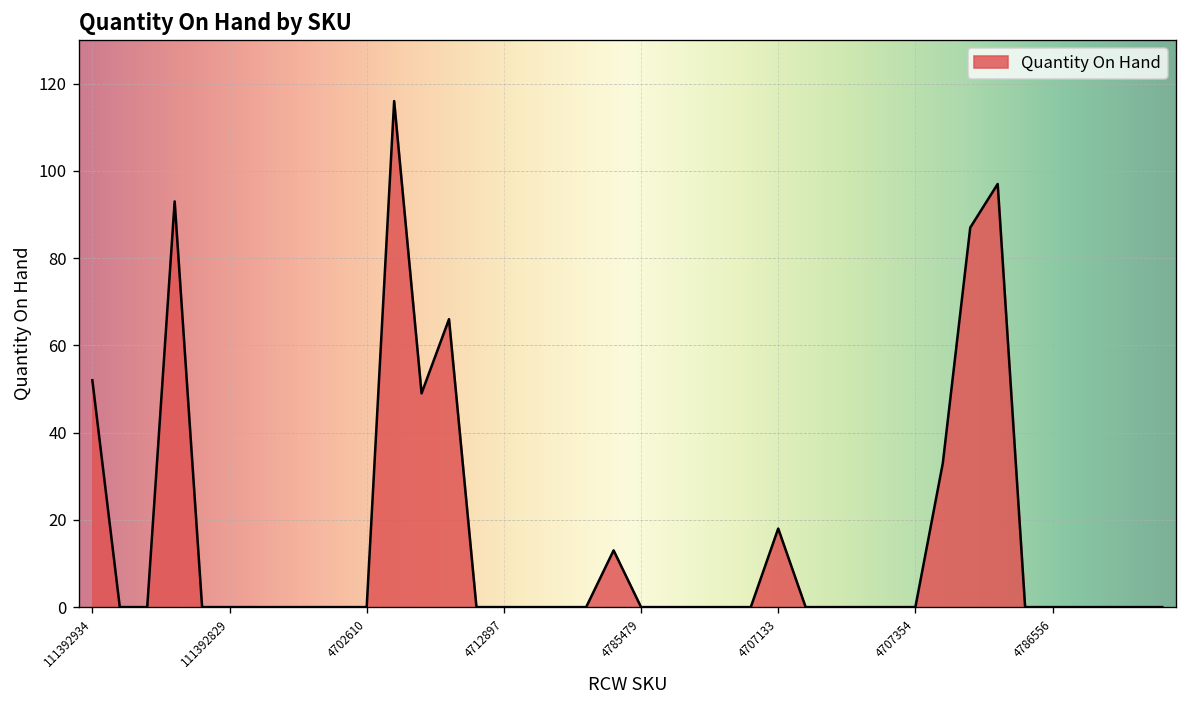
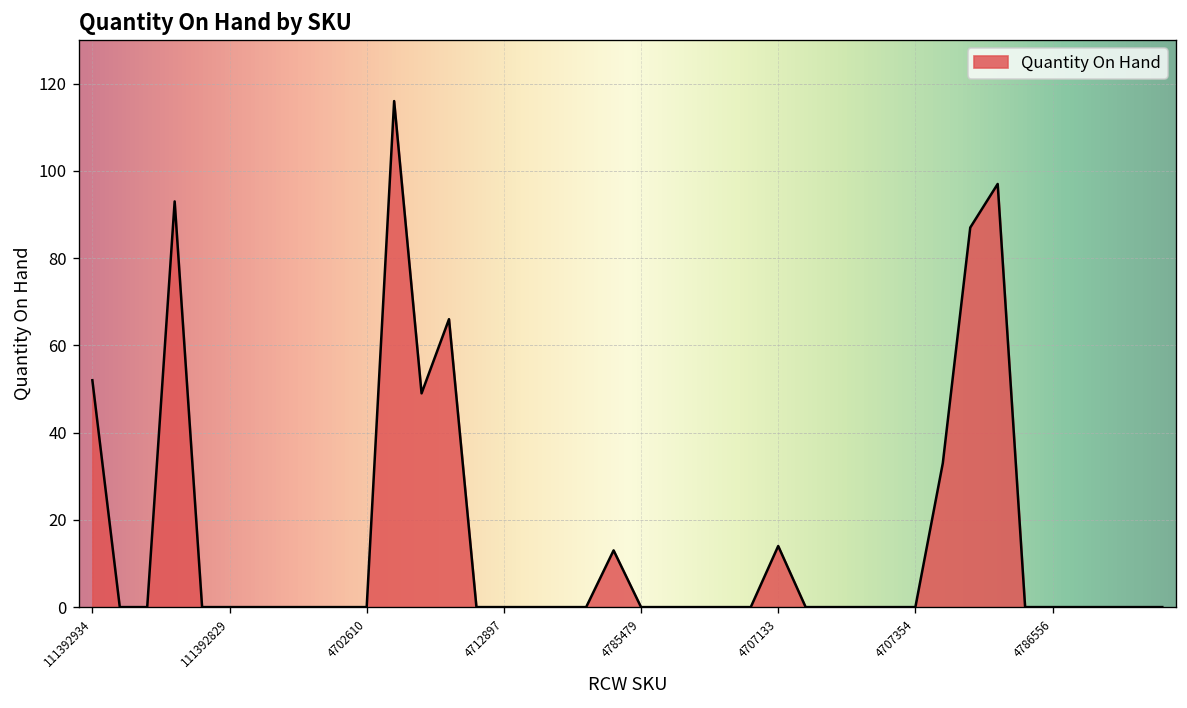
4707133: 18 -> 14
